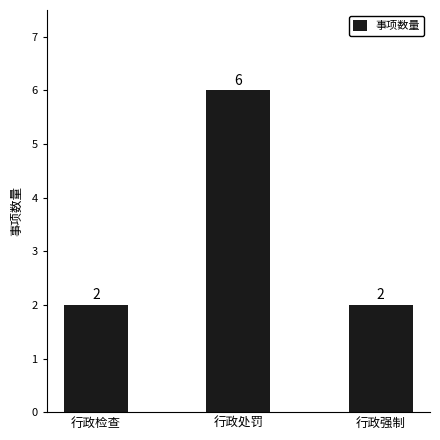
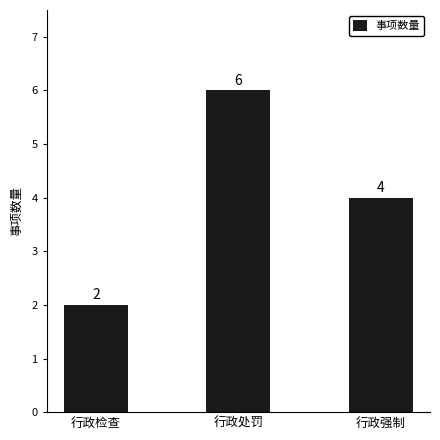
行政强制: 2 -> 4
